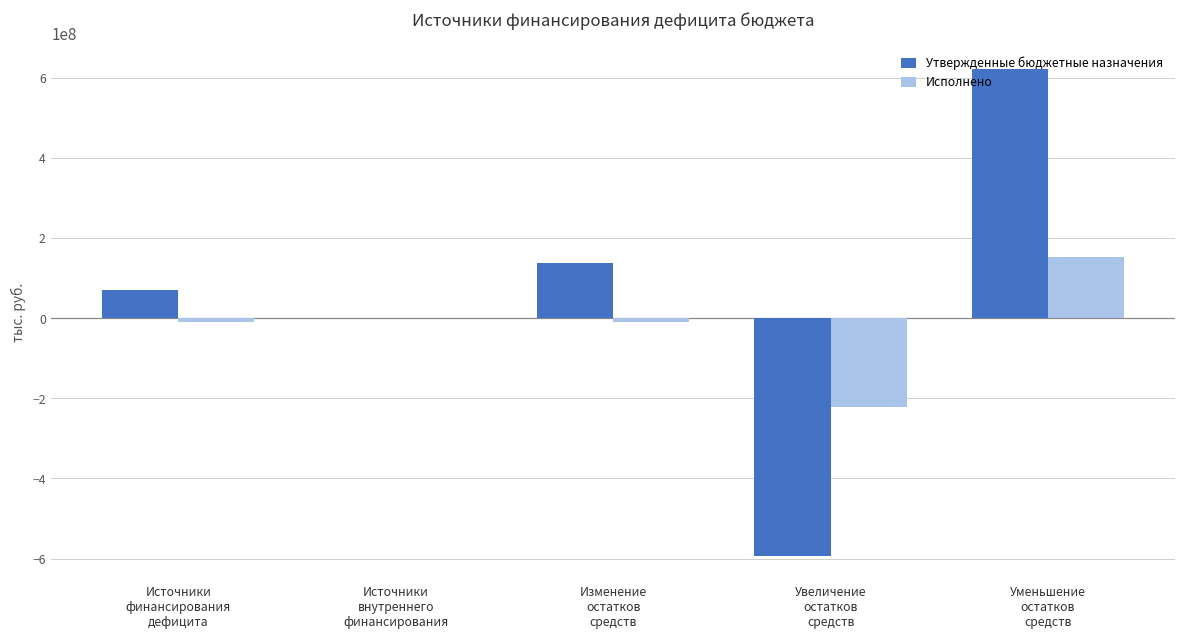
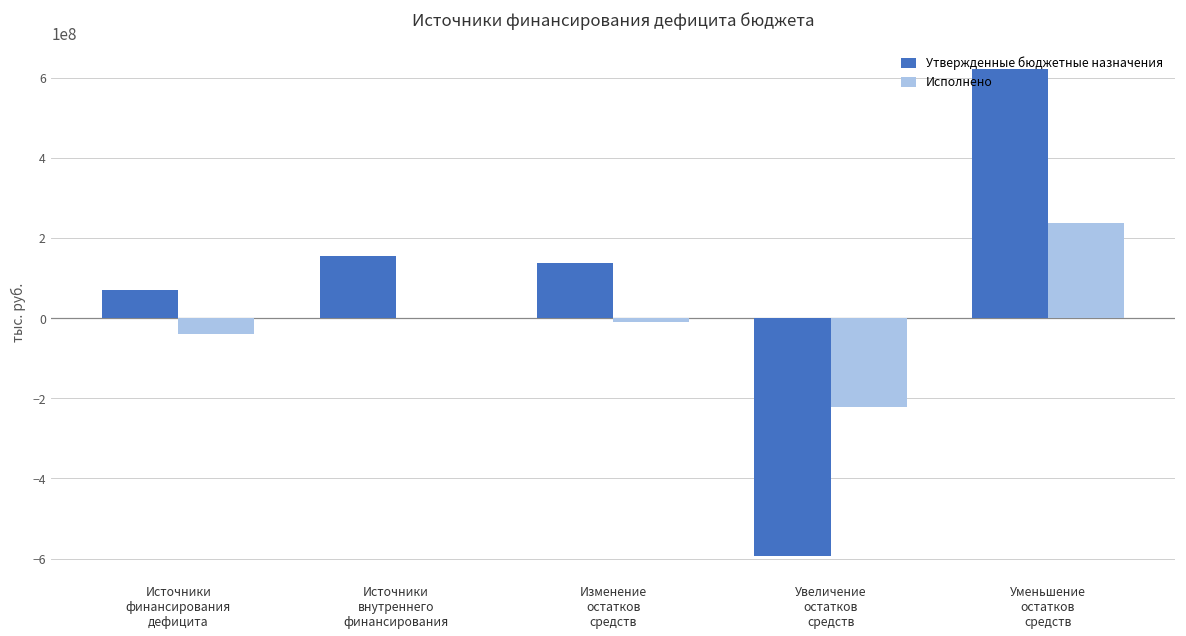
Исполнено, Источники финансирования дефицита: -10000000 -> -40000000
Утвержденные бюджетные назначения, Источники внутреннего финансирования: 0 -> 160000000
Исполнено, Уменьшение остатков средств: 150000000 -> 240000000
